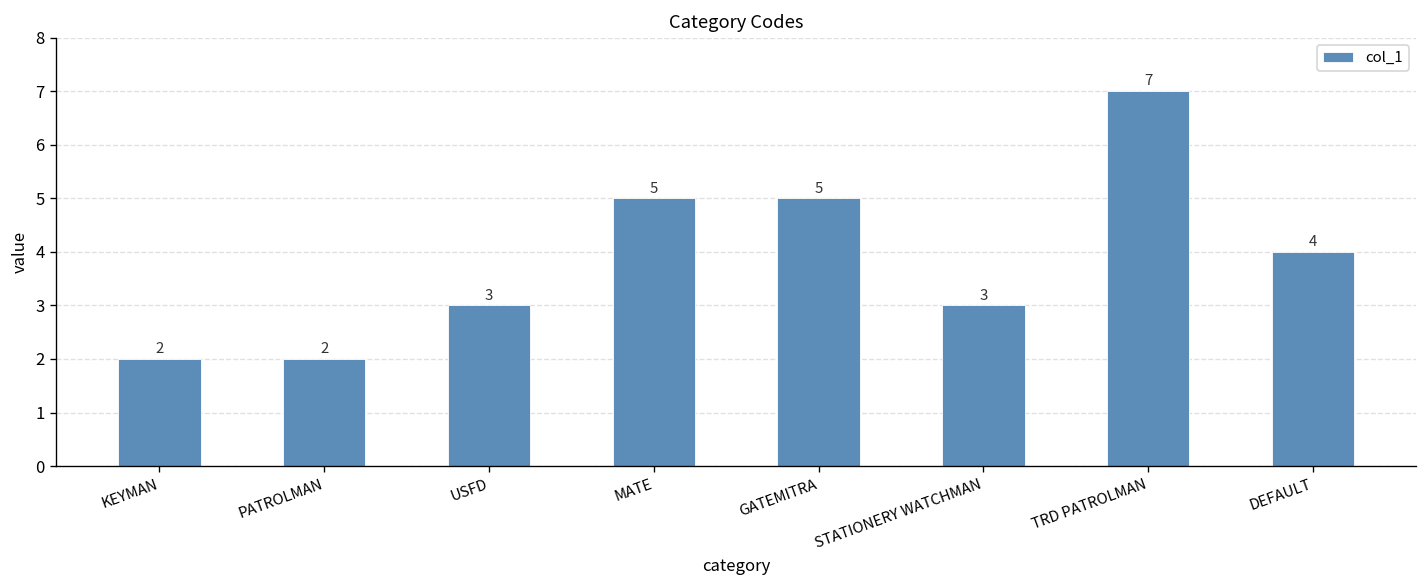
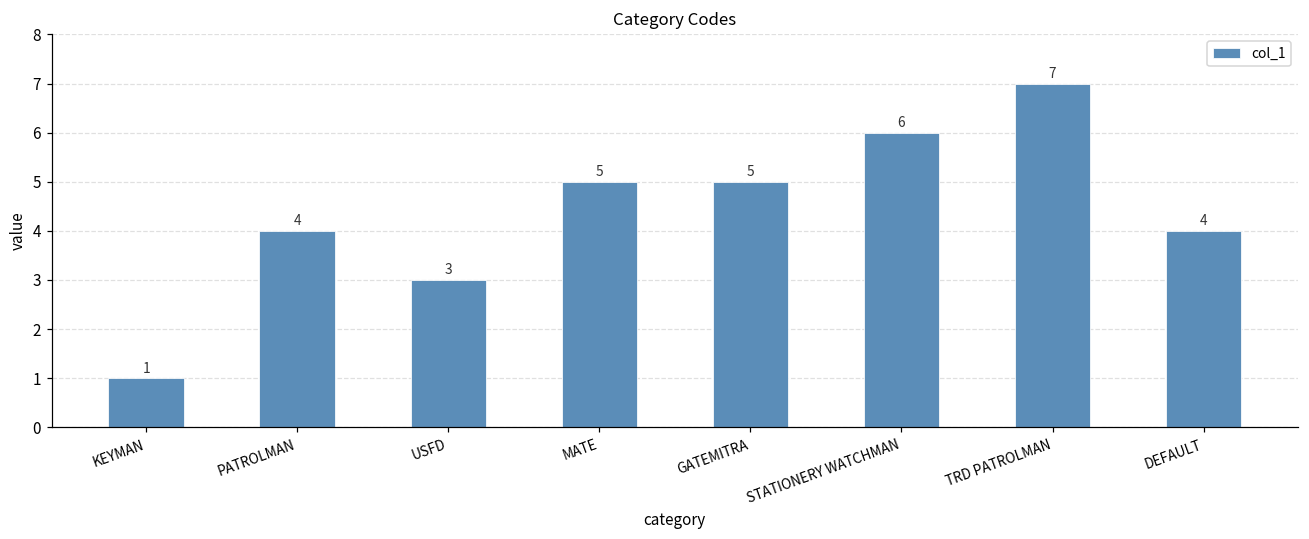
KEYMAN: 2 -> 1
PATROLMAN: 2 -> 4
STATIONERY WATCHMAN: 3 -> 6
